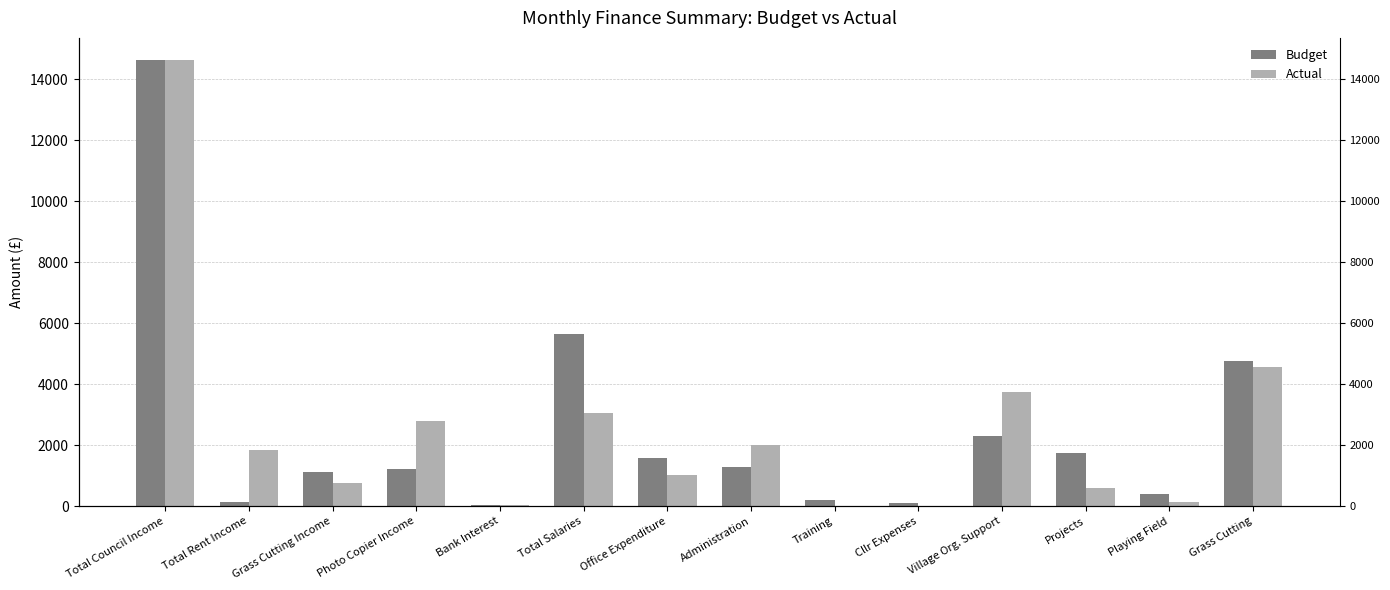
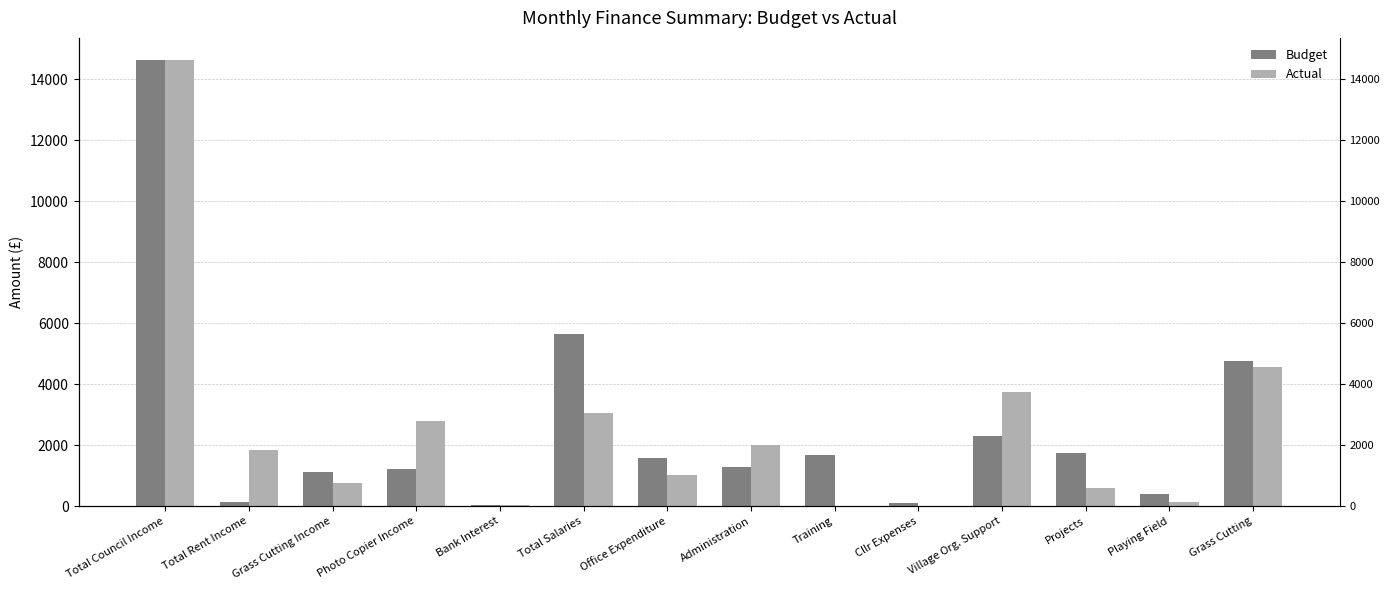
Budget, Training: 200 -> 1700
